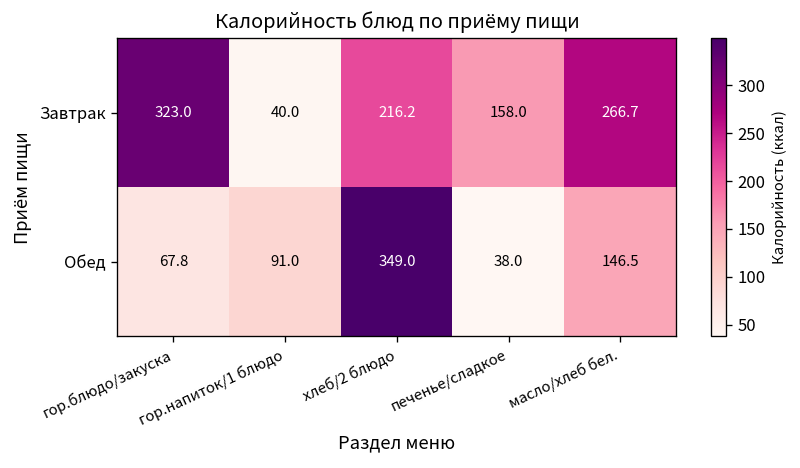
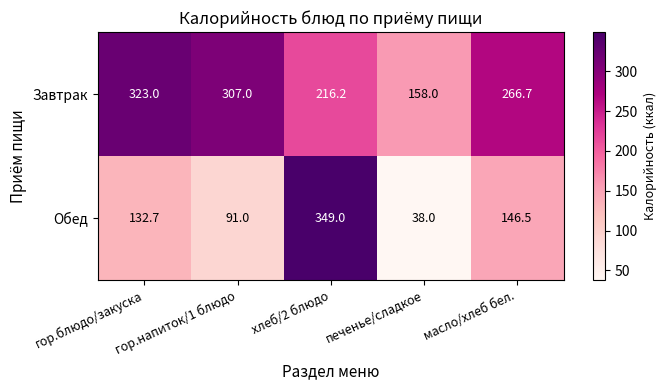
Завтрак, гор.напиток/1 блюдо: 40.0 -> 307.0
Обед, гор.блюдо/закуска: 67.8 -> 132.7
